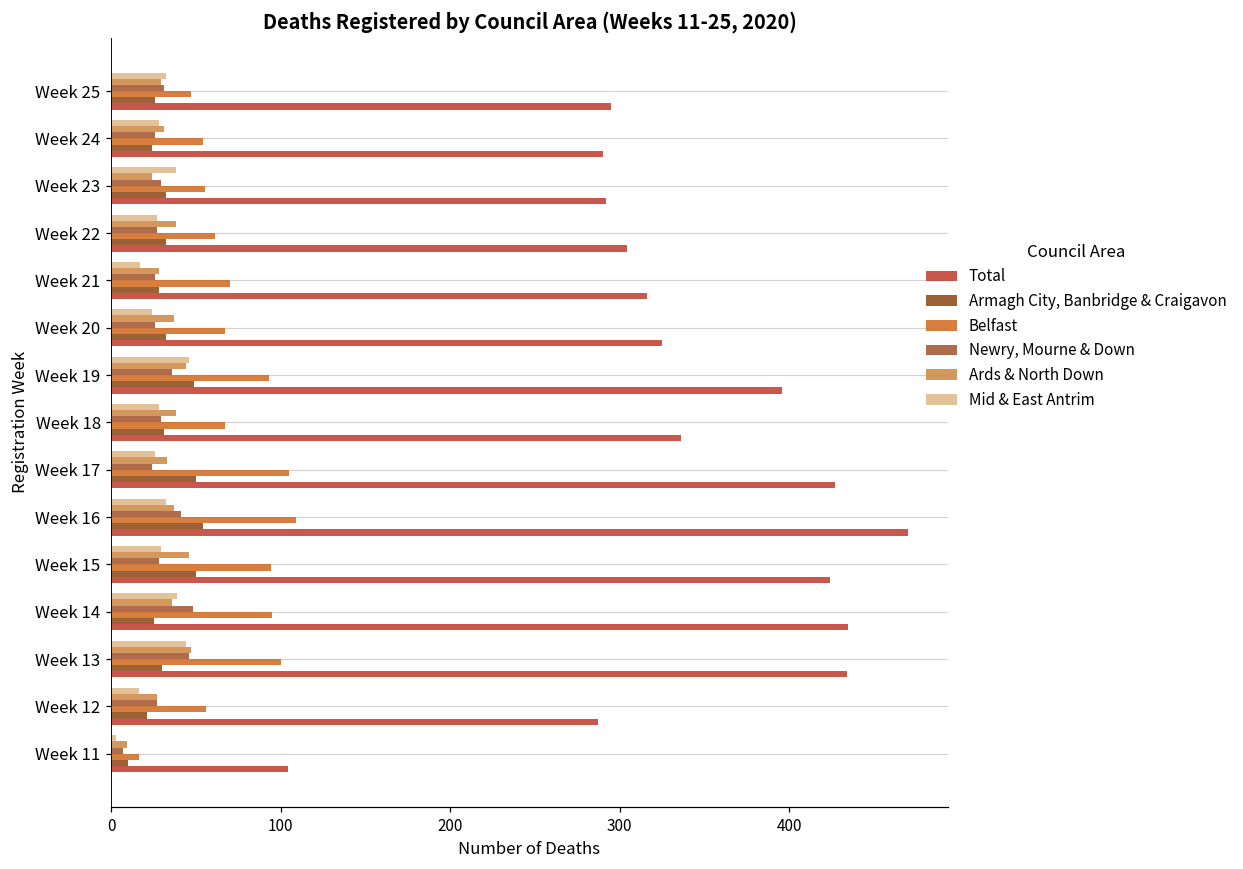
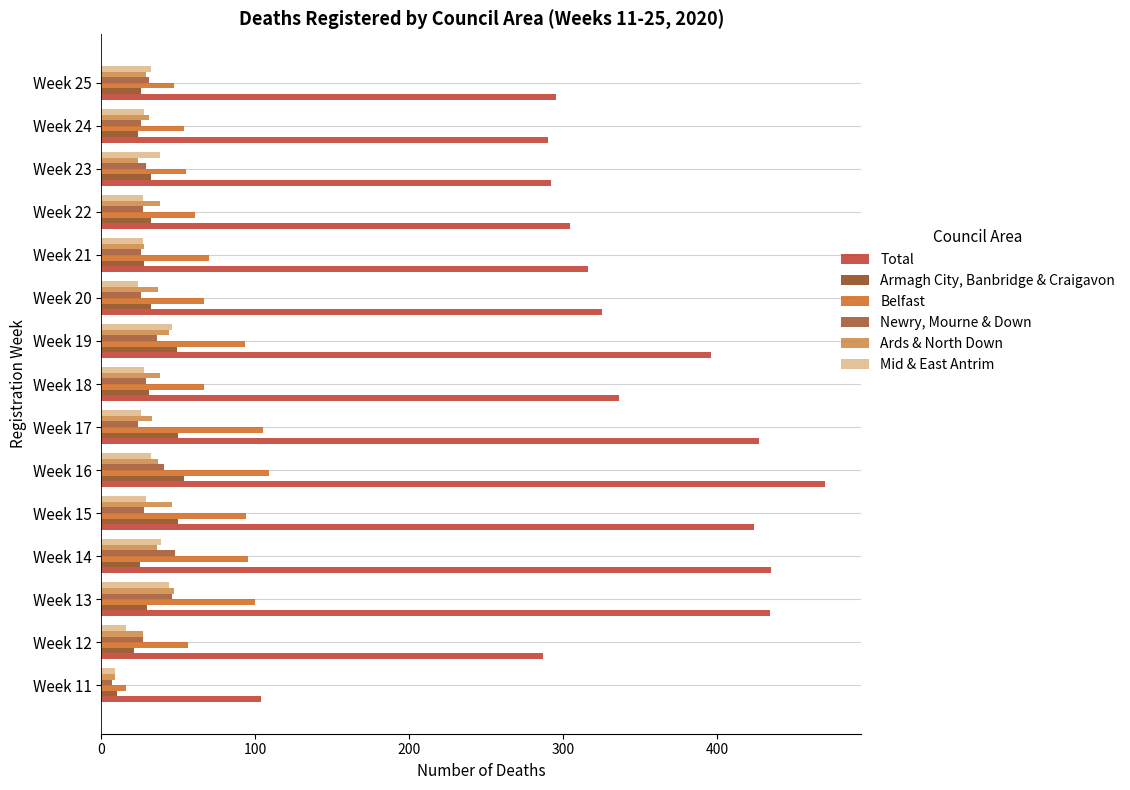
Mid & East Antrim, Week 21: 17 -> 27
Mid & East Antrim, Week 11: 3 -> 9
